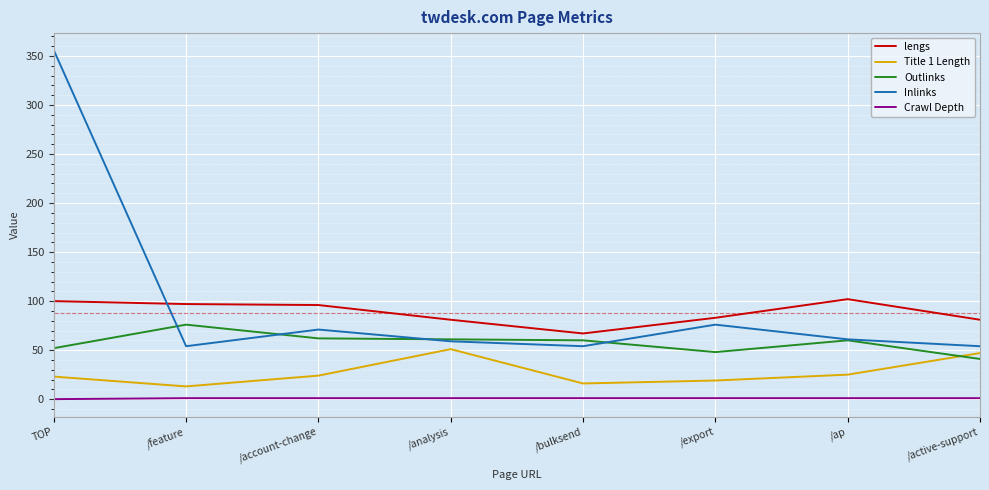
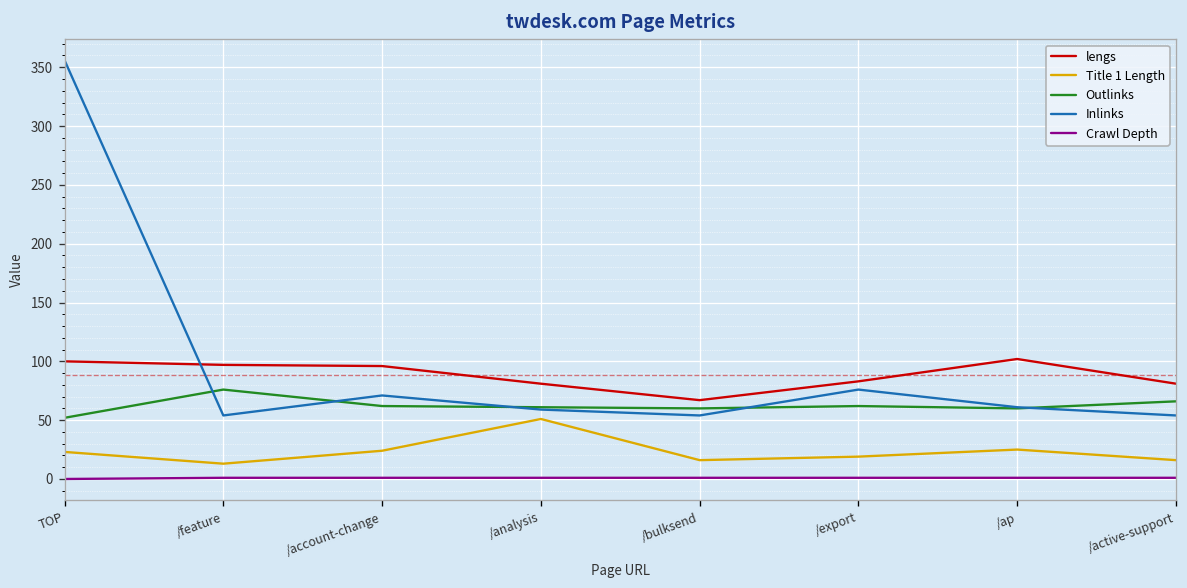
Outlinks, /export: 50 -> 60
Title 1 Length, /active-support: 50 -> 20
Outlinks, /active-support: 40 -> 70
